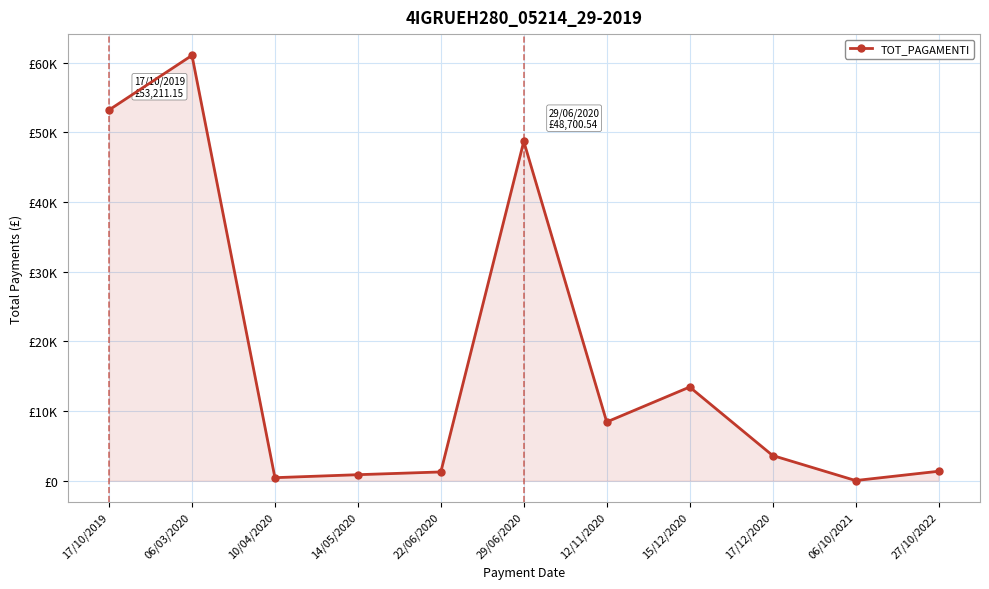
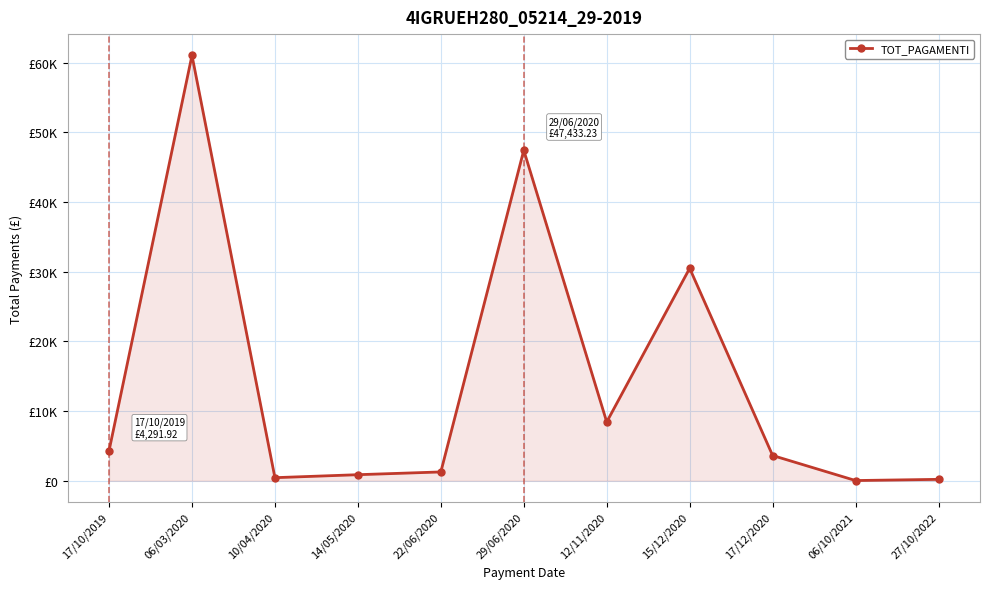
17/10/2019: £53,211.15 -> £4,291.92
29/06/2020: £48,700.54 -> £47,433.23
15/12/2020: £13000 -> £30000
27/10/2022: £1000 -> £0
